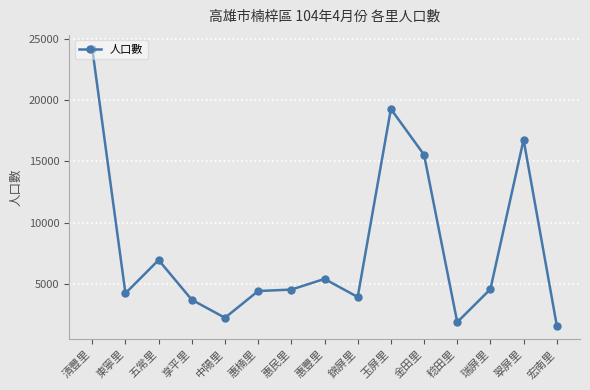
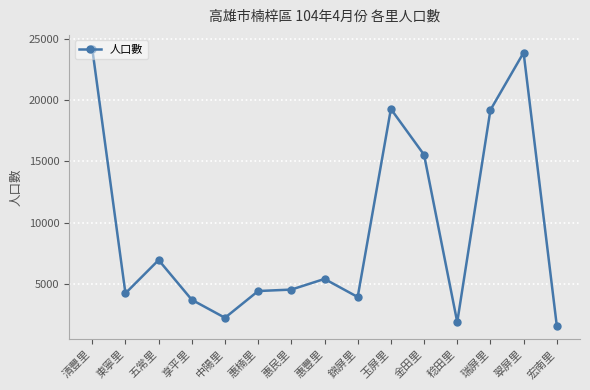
瑞屏里: 4600 -> 19200
翠屏里: 16800 -> 23900
